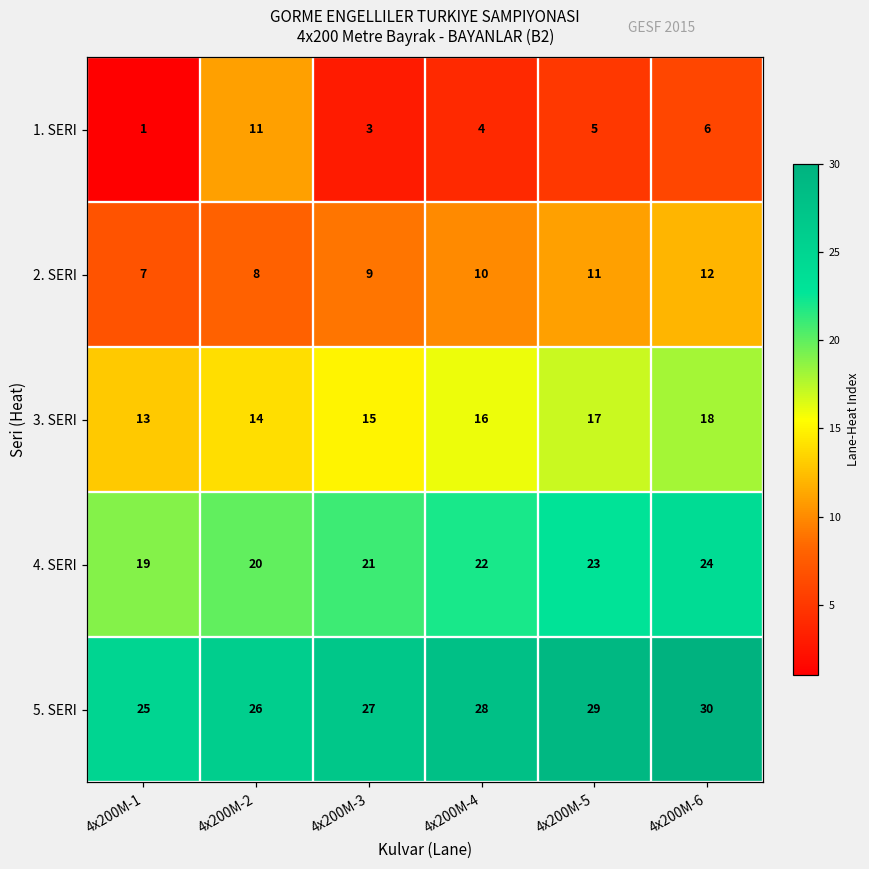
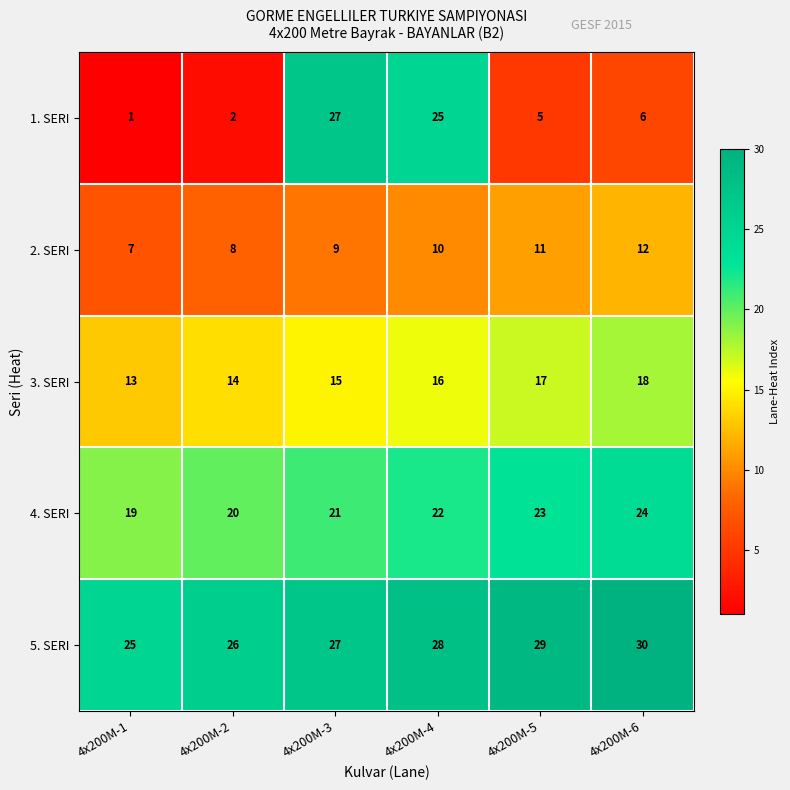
1. SERI, 4x200M-2: 11 -> 2
1. SERI, 4x200M-3: 3 -> 27
1. SERI, 4x200M-4: 4 -> 25
